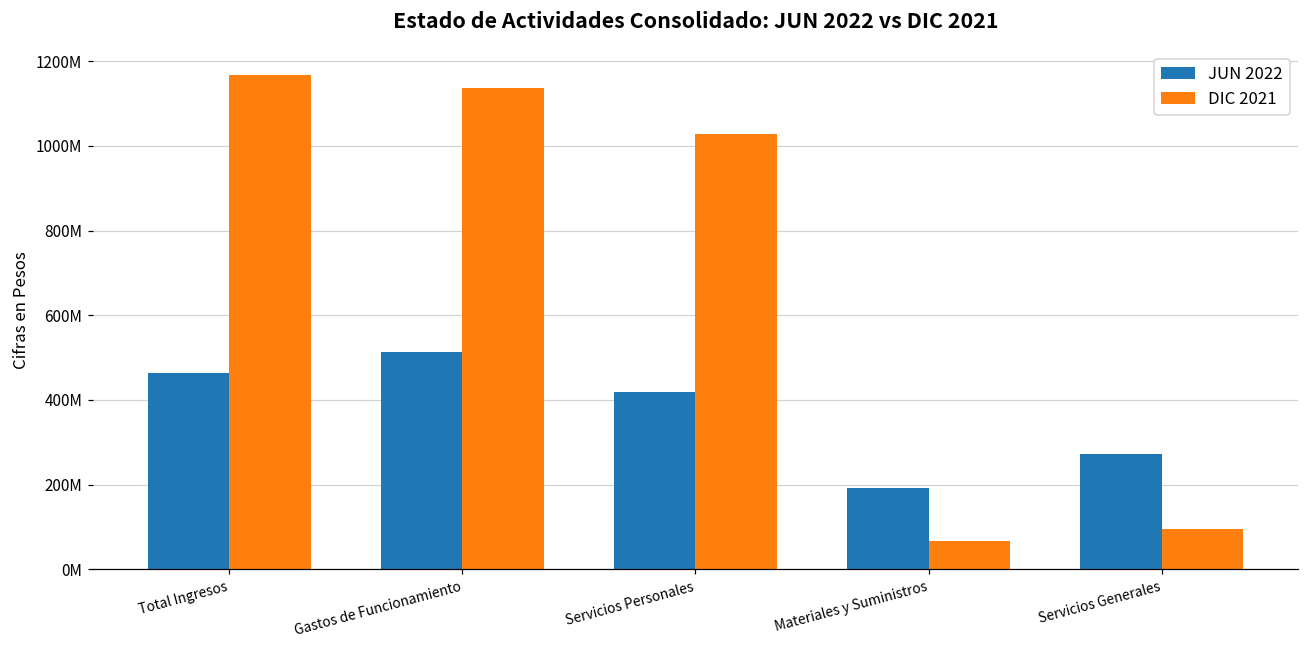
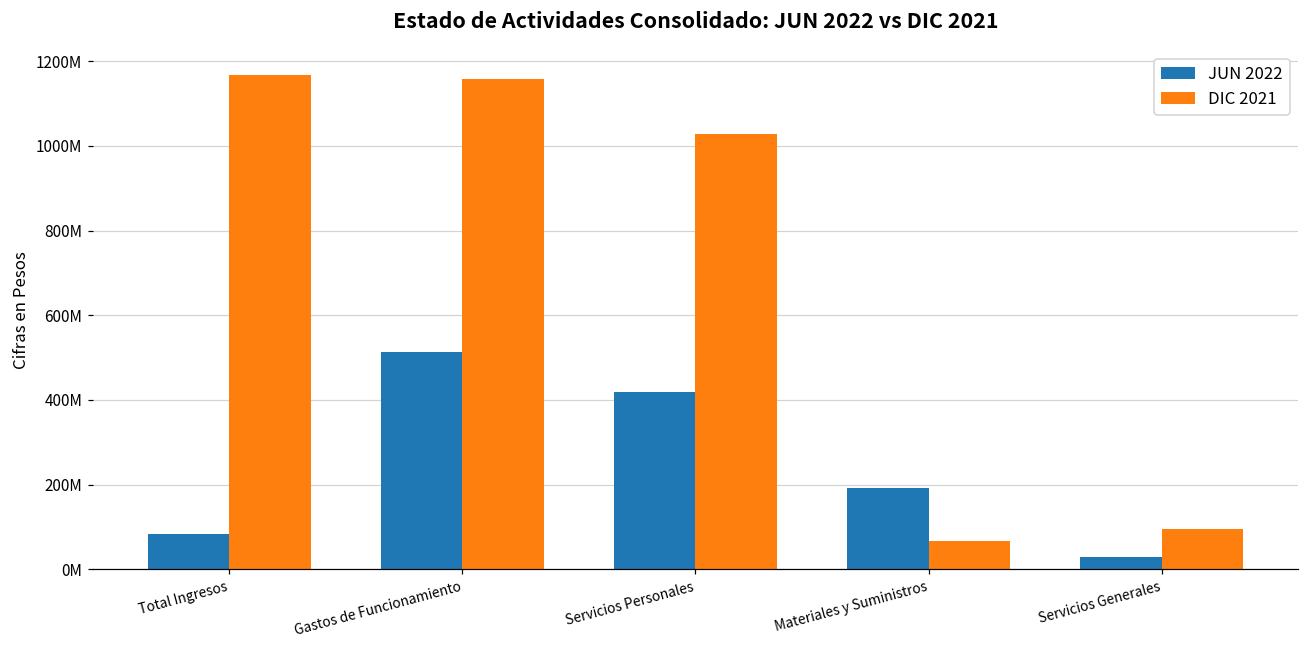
JUN 2022, Total Ingresos: 460000000 -> 80000000
DIC 2021, Gastos de Funcionamiento: 1140000000 -> 1160000000
JUN 2022, Servicios Generales: 270000000 -> 30000000
